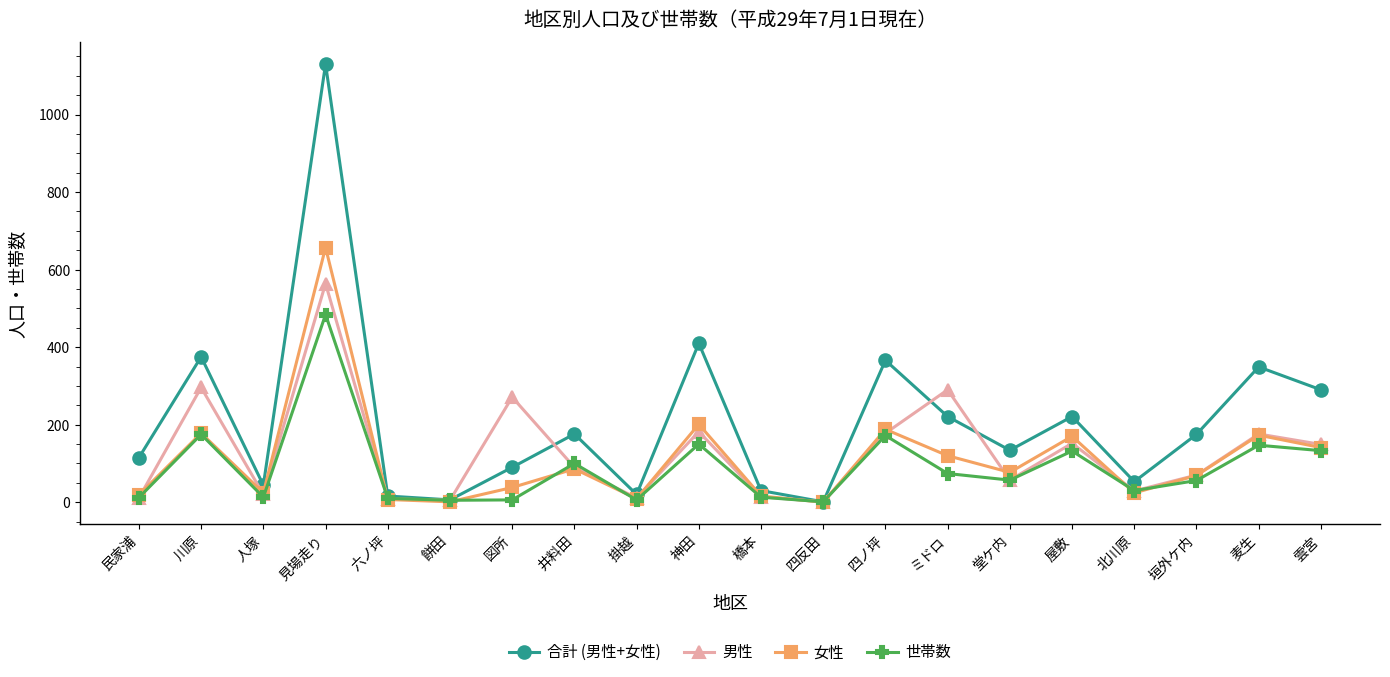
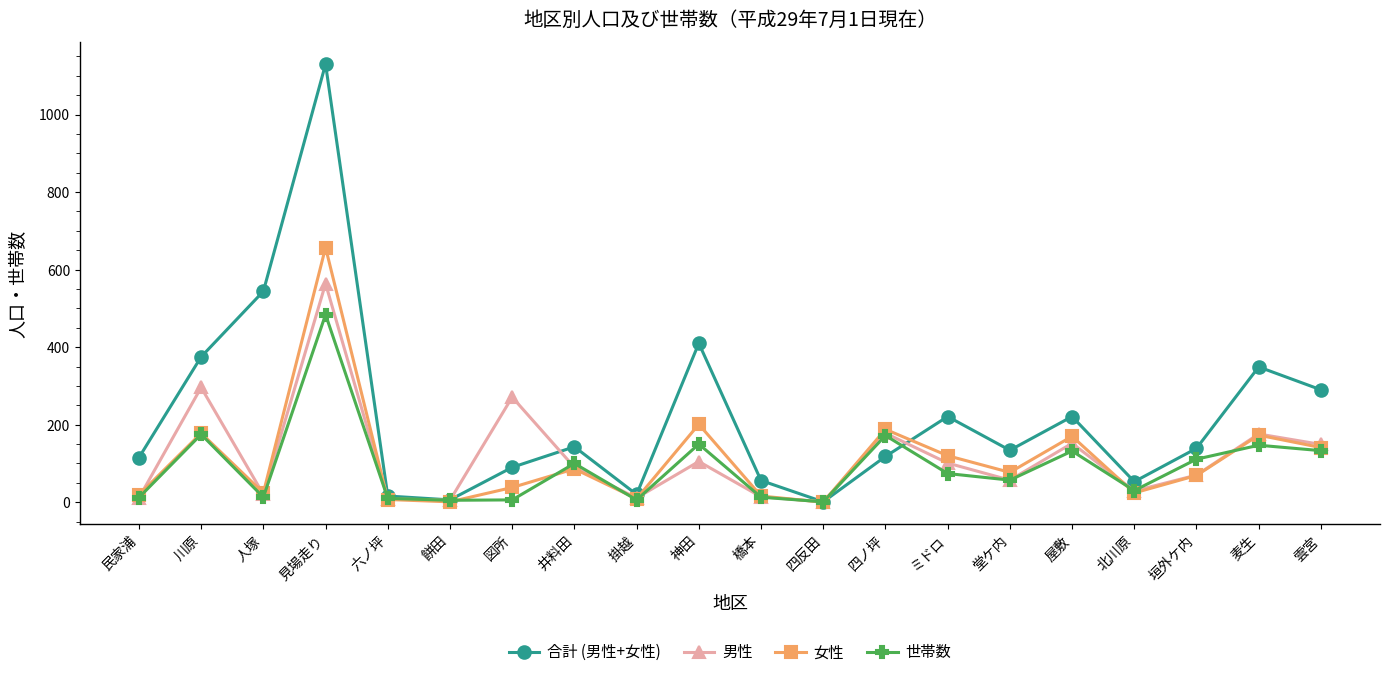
合計 (男性+女性), 人塚: 40 -> 540
合計 (男性+女性), 井料田: 180 -> 140
男性, 神田: 180 -> 110
合計 (男性+女性), 橋本: 30 -> 60
合計 (男性+女性), 四ノ坪: 370 -> 120
男性, ミドロ: 290 -> 100
合計 (男性+女性), 垣外ケ内: 180 -> 140
世帯数, 垣外ケ内: 60 -> 110
